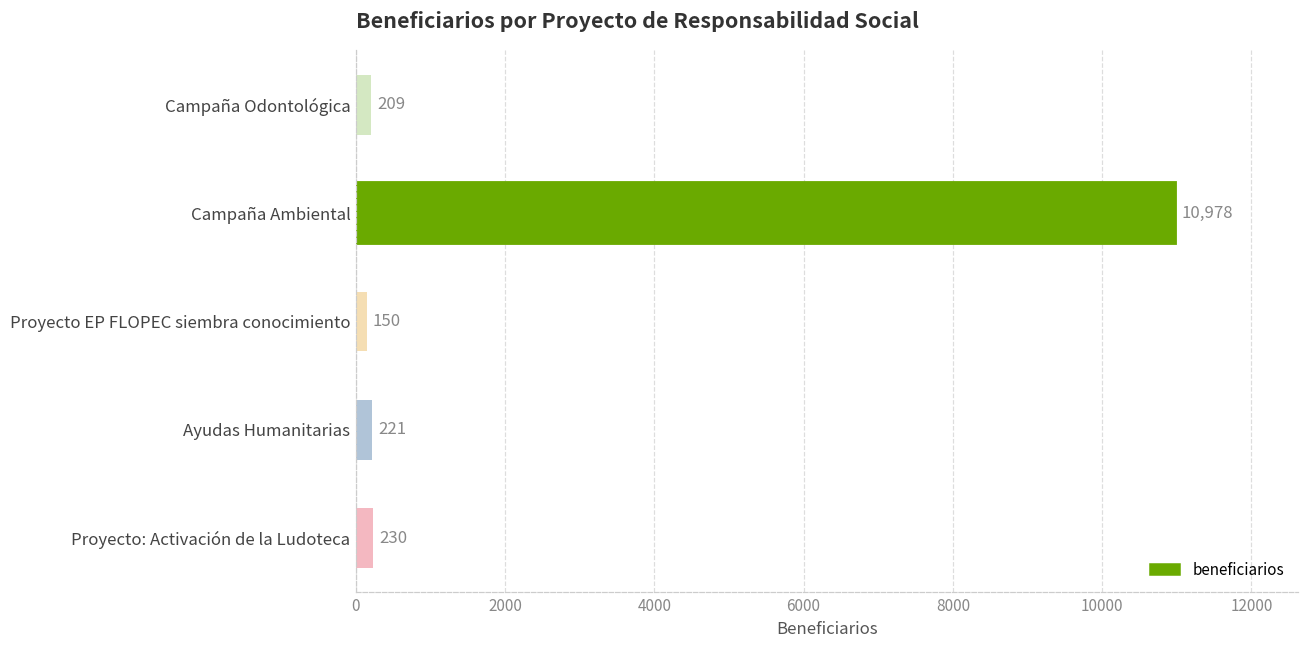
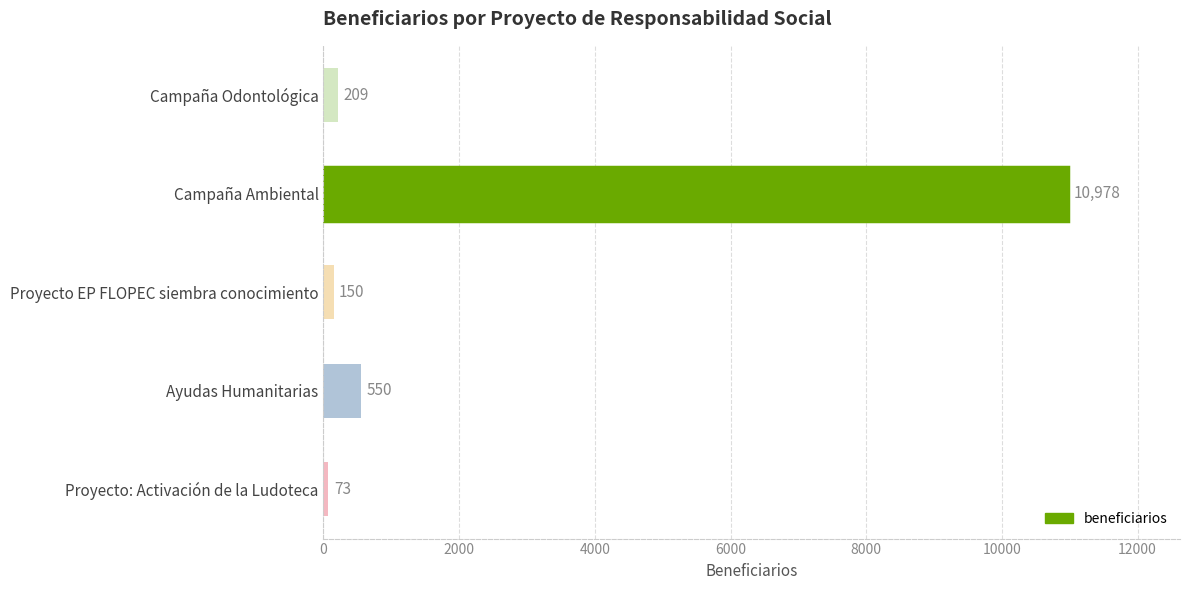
Ayudas Humanitarias: 221 -> 550
Proyecto: Activación de la Ludoteca: 230 -> 73
